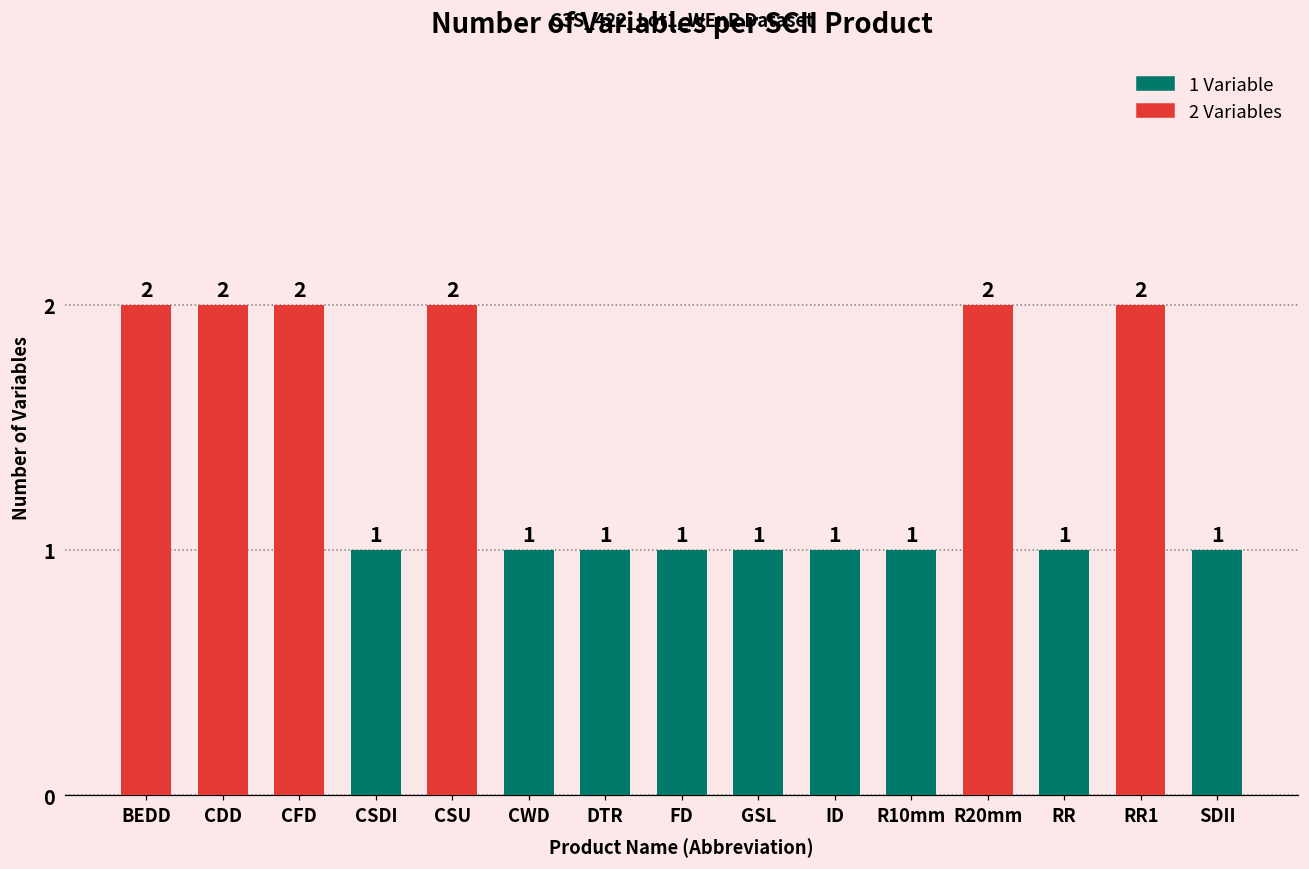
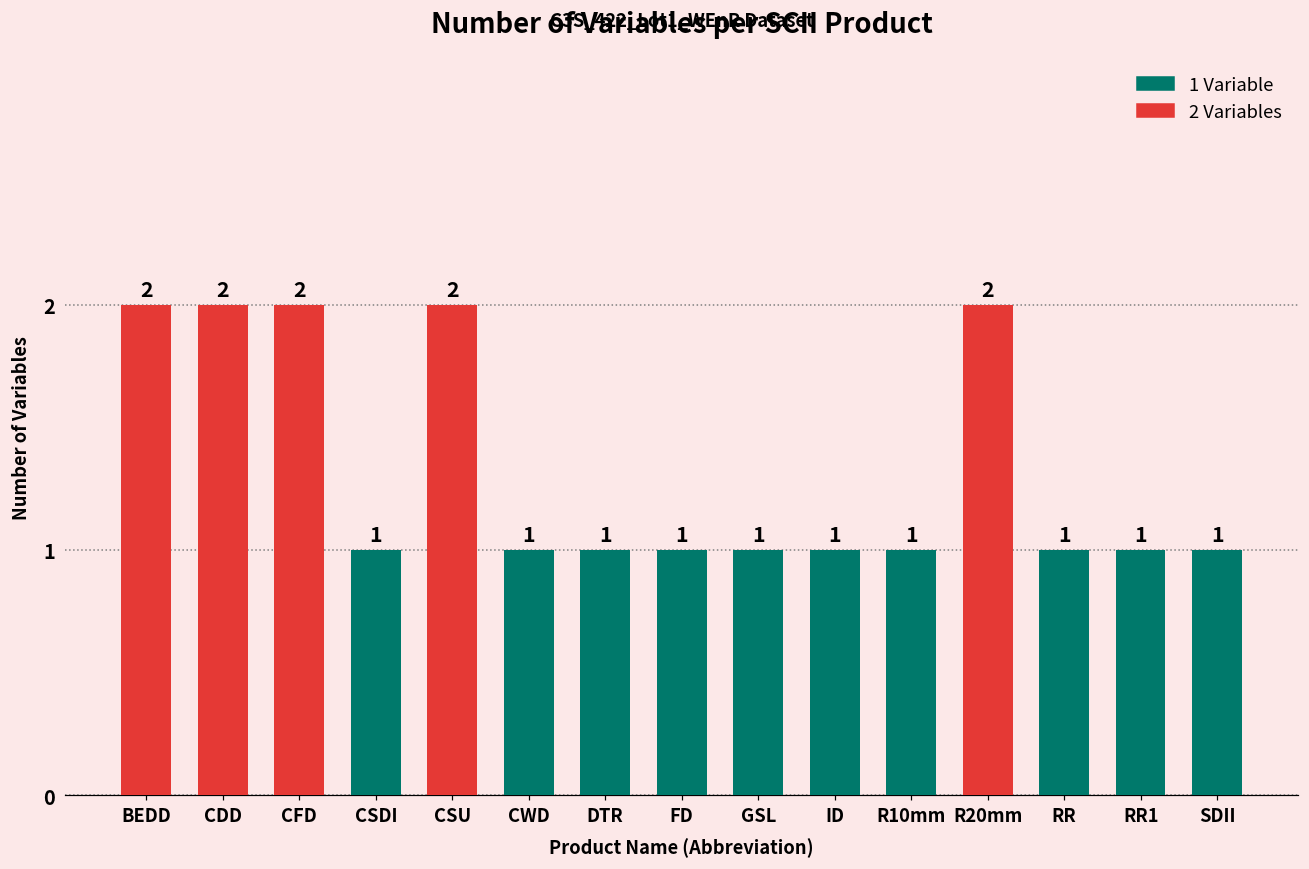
RR1: 2 -> 1
